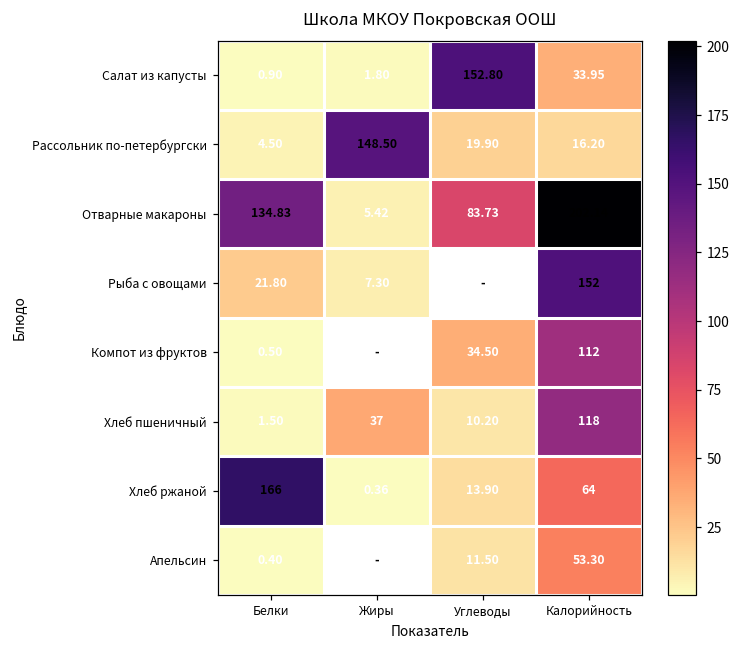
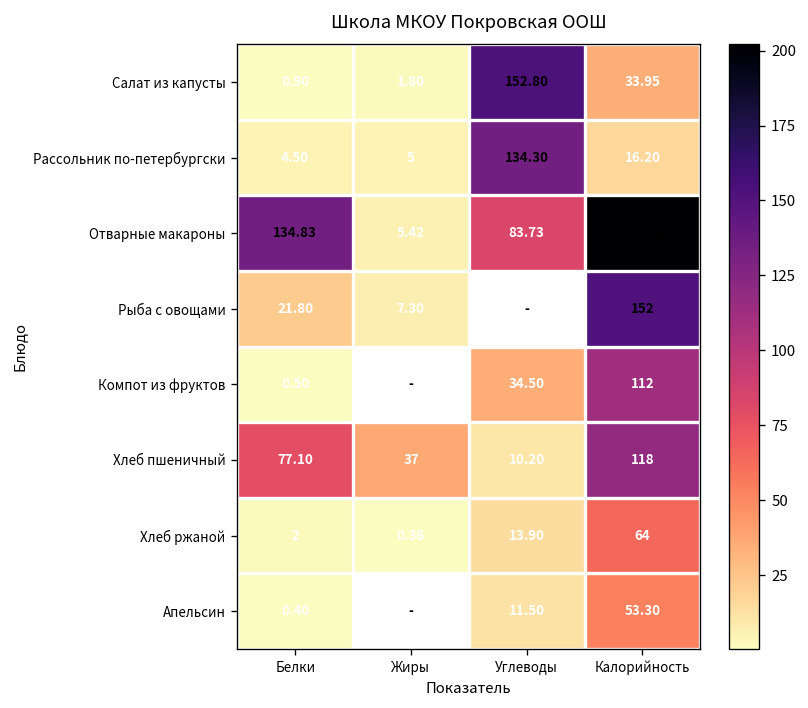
Рассольник по-петербургски, Жиры: 148.50 -> 5
Рассольник по-петербургски, Углеводы: 19.90 -> 134.30
Хлеб пшеничный, Белки: 1.50 -> 77.10
Хлеб ржаной, Белки: 166 -> 2
